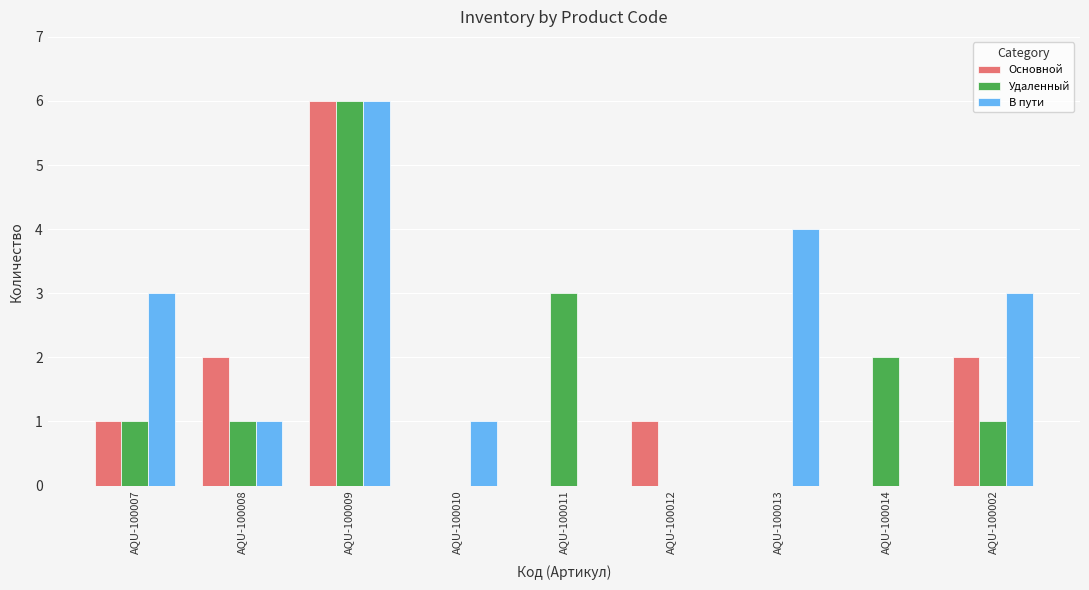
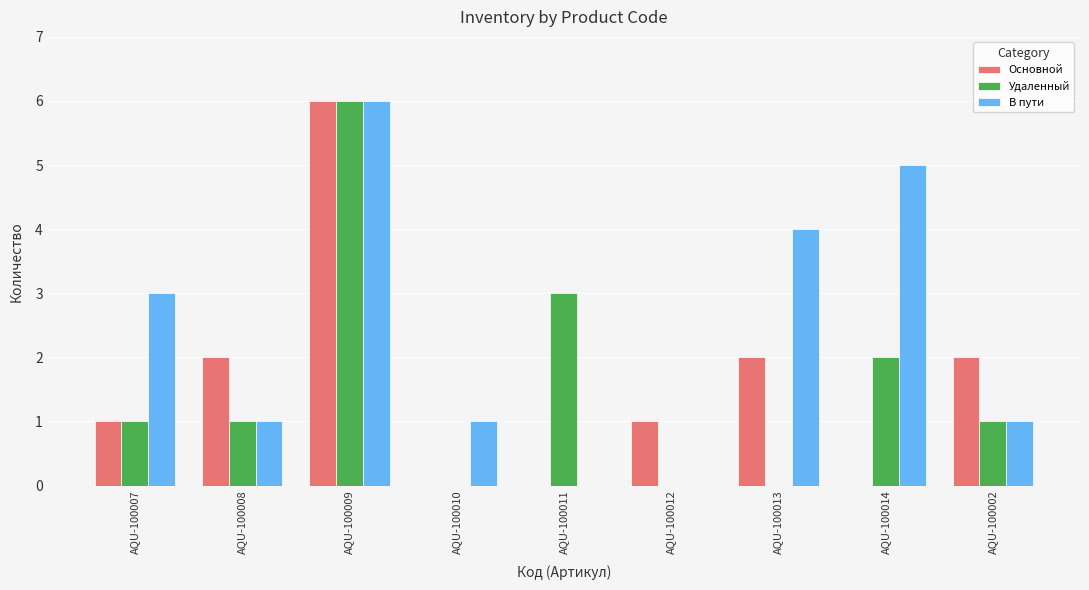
Основной, AQU-100013: 0 -> 2
В пути, AQU-100014: 0 -> 5
В пути, AQU-100002: 3 -> 1
